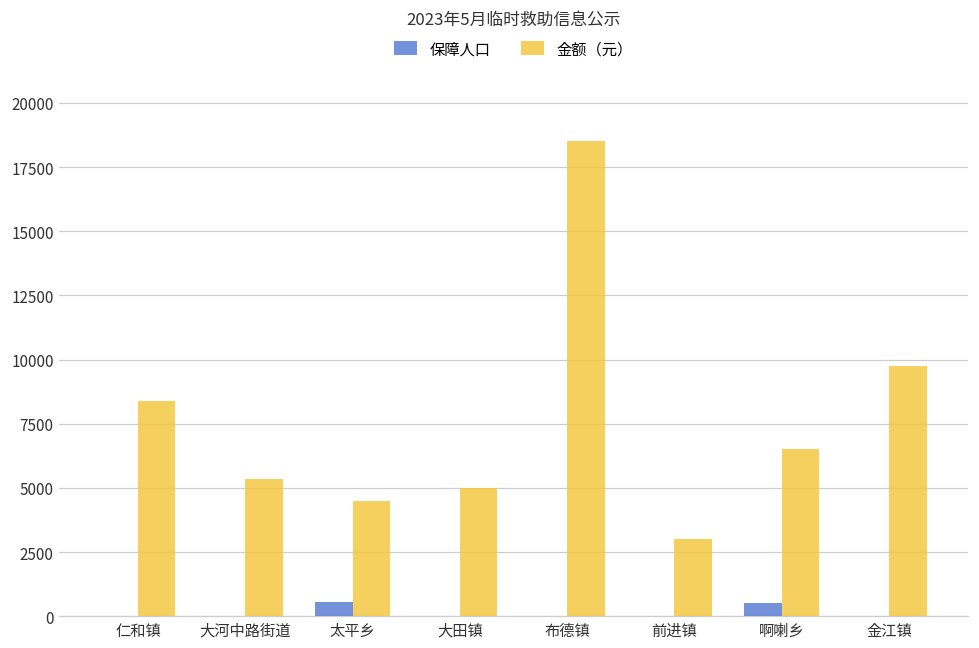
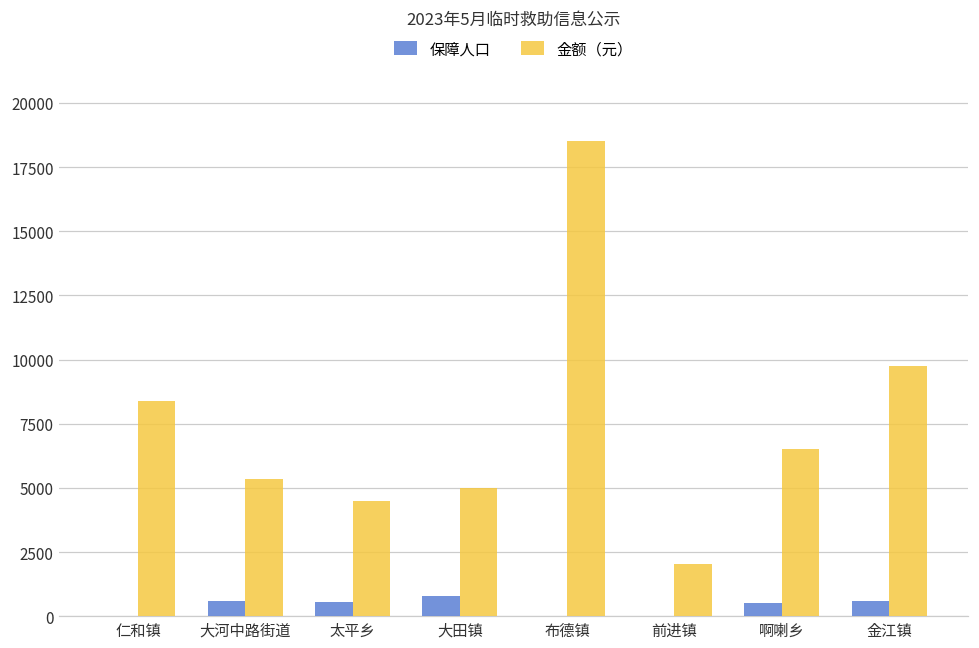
保障人口, 大河中路街道: 0 -> 600
保障人口, 大田镇: 0 -> 800
金额（元）, 前进镇: 3000 -> 2000
保障人口, 金江镇: 0 -> 600
